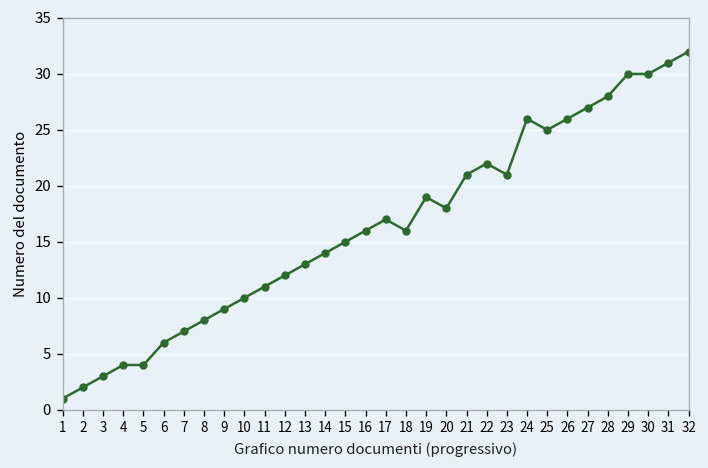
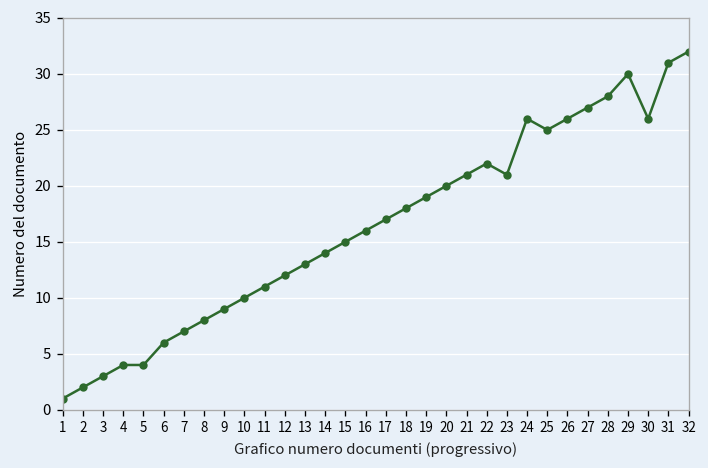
18: 16 -> 18
20: 18 -> 20
30: 30 -> 26
